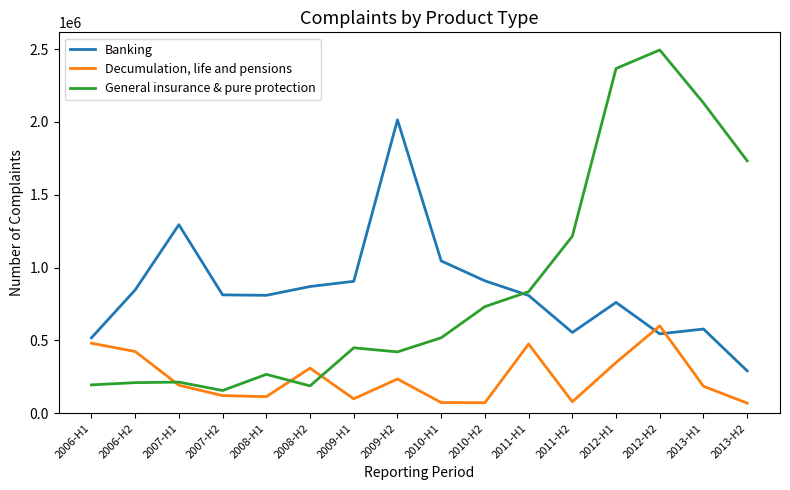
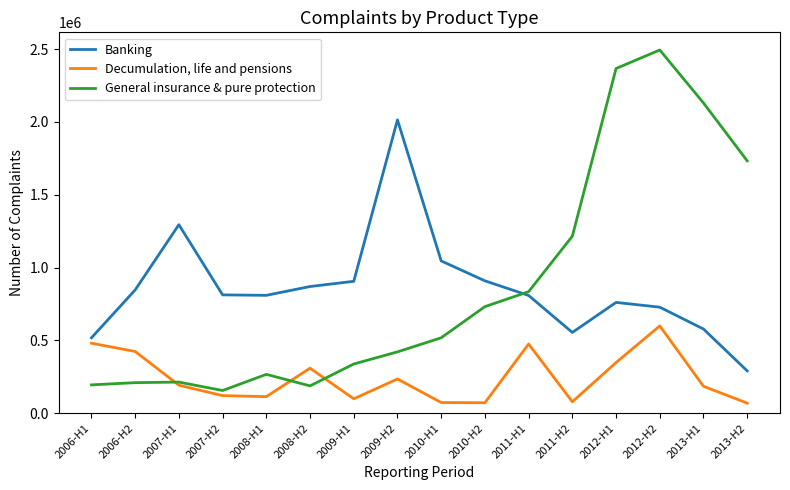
General insurance & pure protection, 2009-H1: 450000 -> 340000
Banking, 2012-H2: 550000 -> 730000
